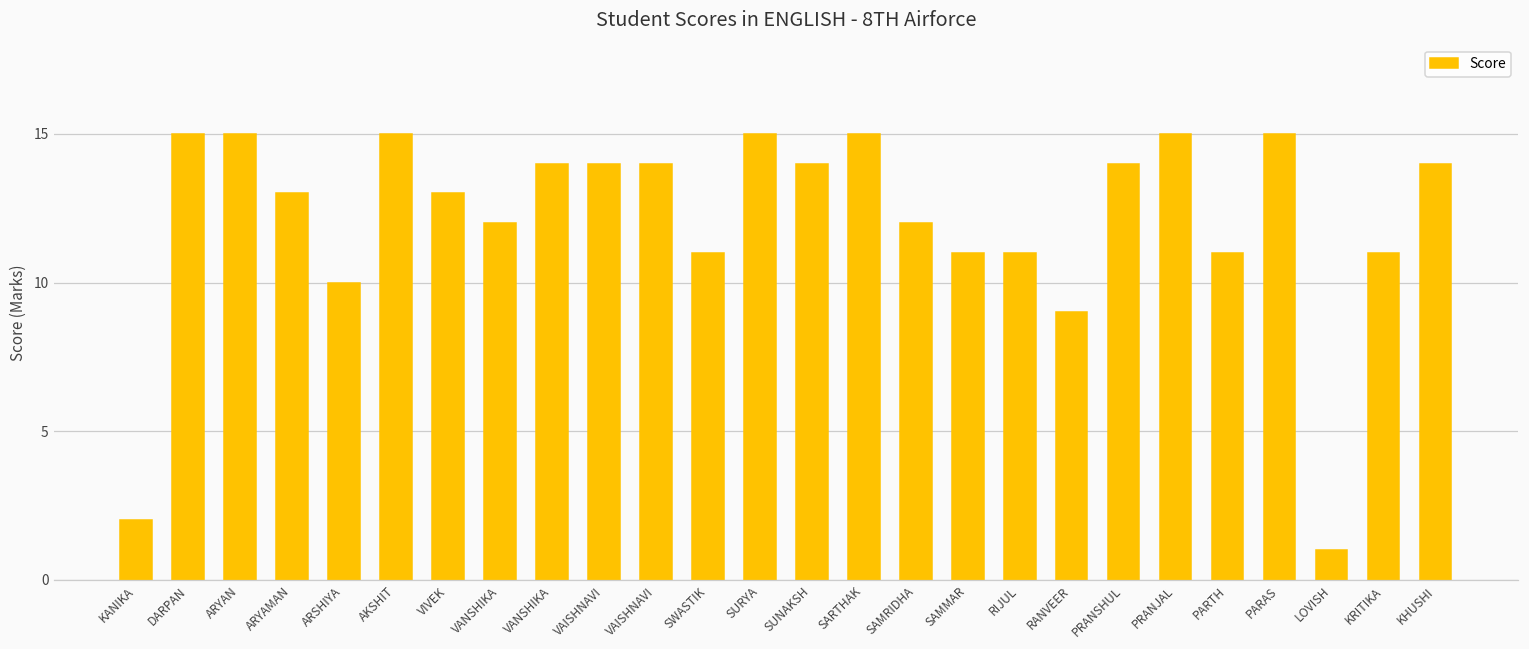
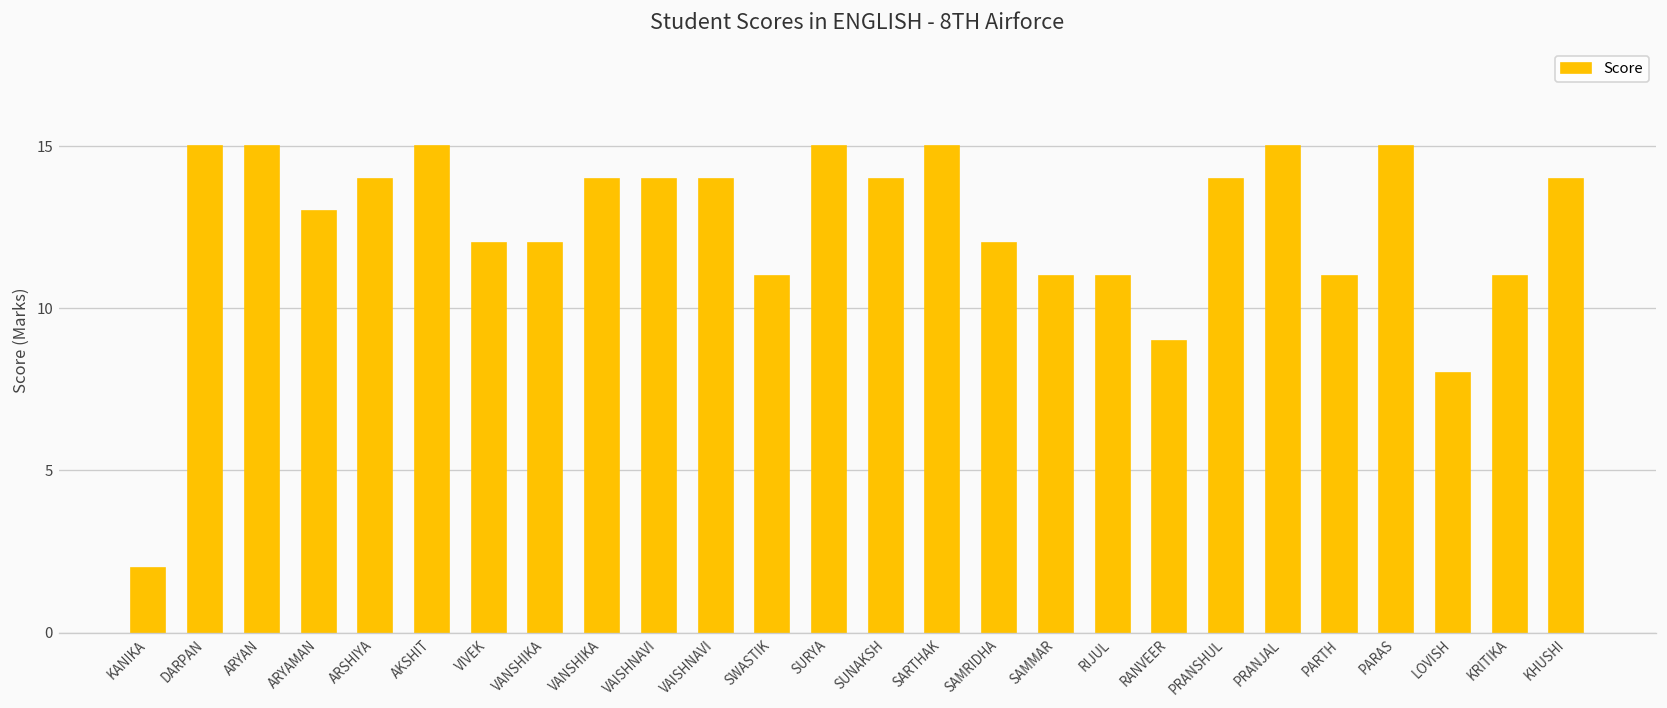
ARSHIYA: 10 -> 14
VIVEK: 13 -> 12
LOVISH: 1 -> 8
